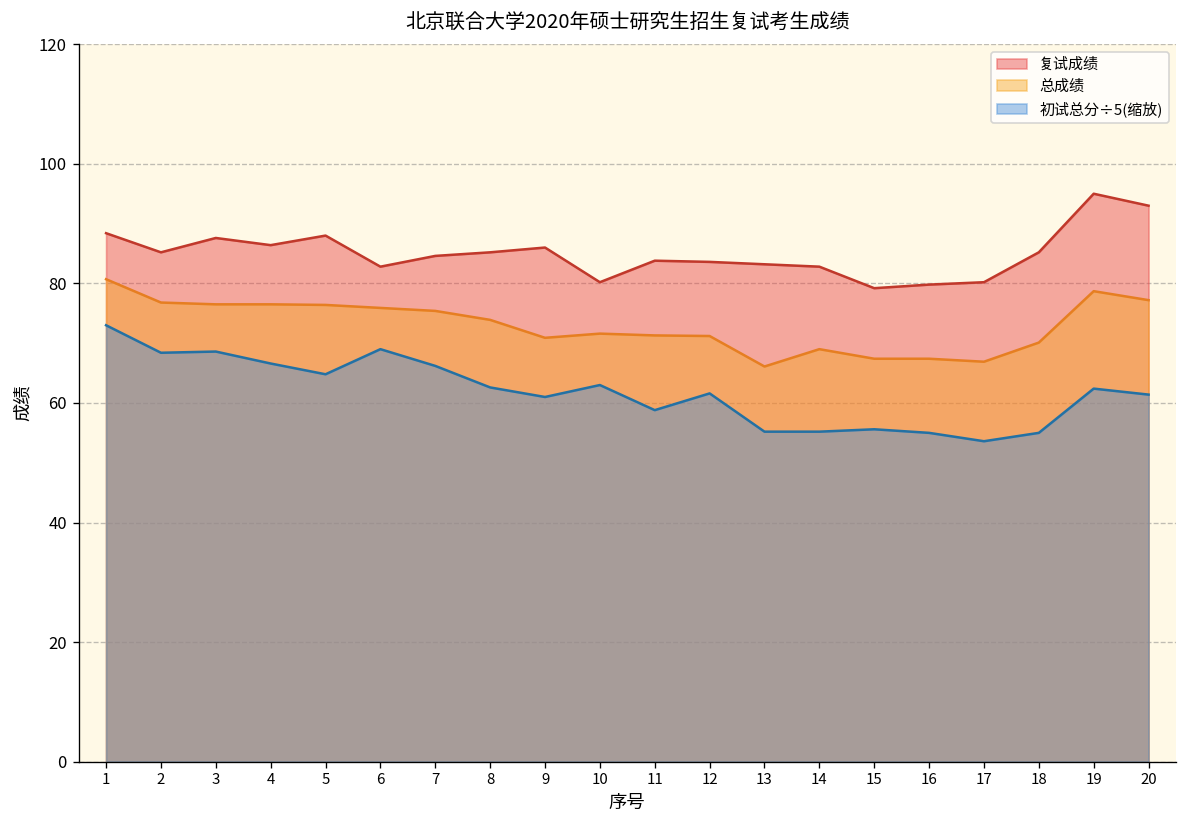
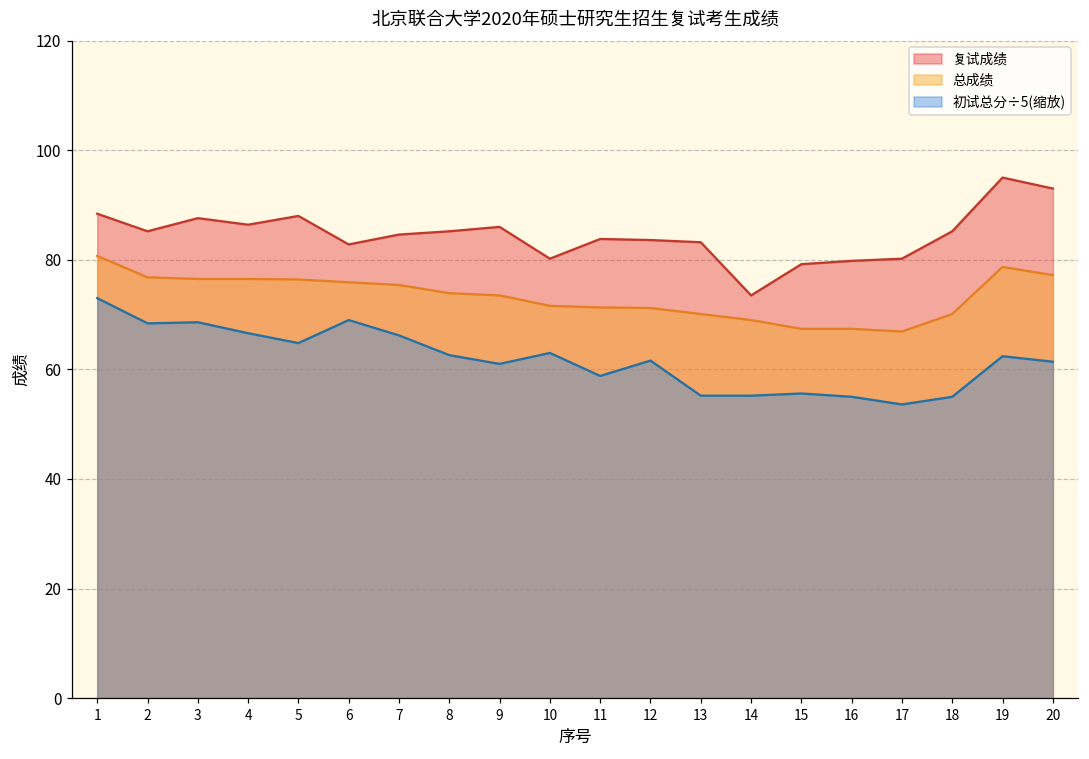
总成绩, 9: 71 -> 74
总成绩, 13: 66 -> 70
复试成绩, 14: 83 -> 74
